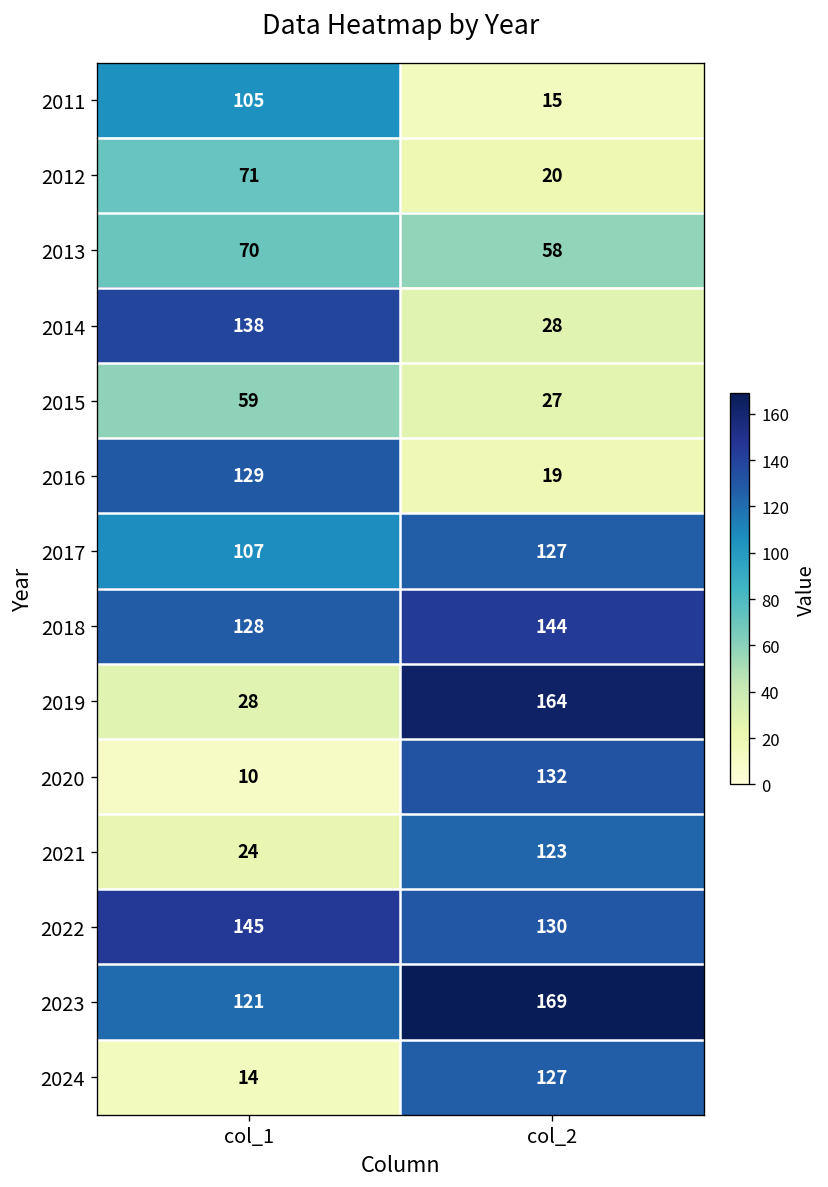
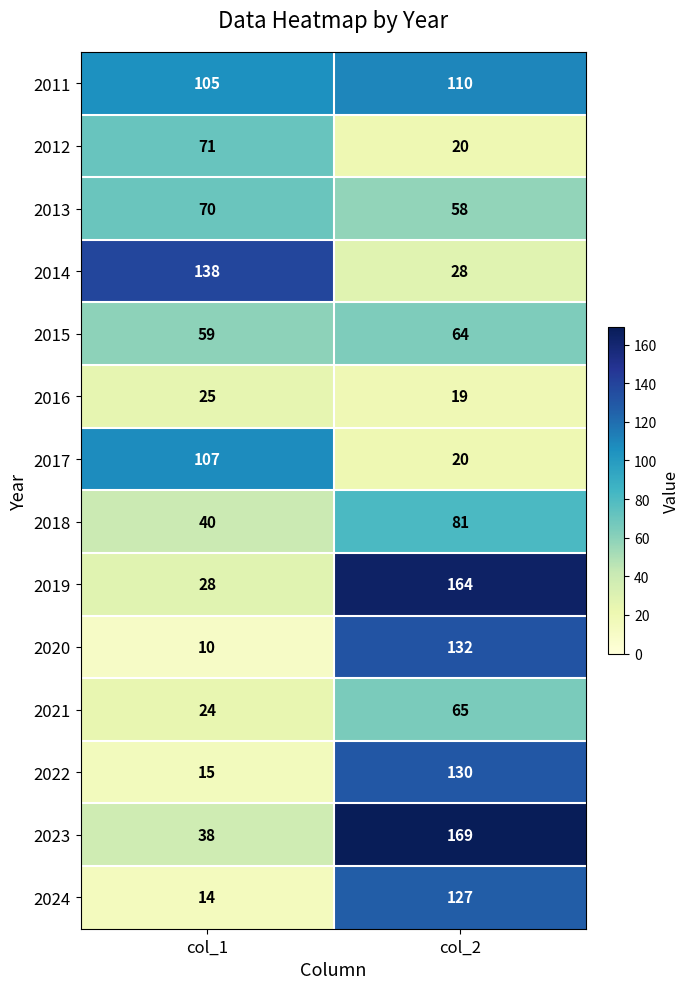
2011, col_2: 15 -> 110
2015, col_2: 27 -> 64
2016, col_1: 129 -> 25
2017, col_2: 127 -> 20
2018, col_1: 128 -> 40
2018, col_2: 144 -> 81
2021, col_2: 123 -> 65
2022, col_1: 145 -> 15
2023, col_1: 121 -> 38
